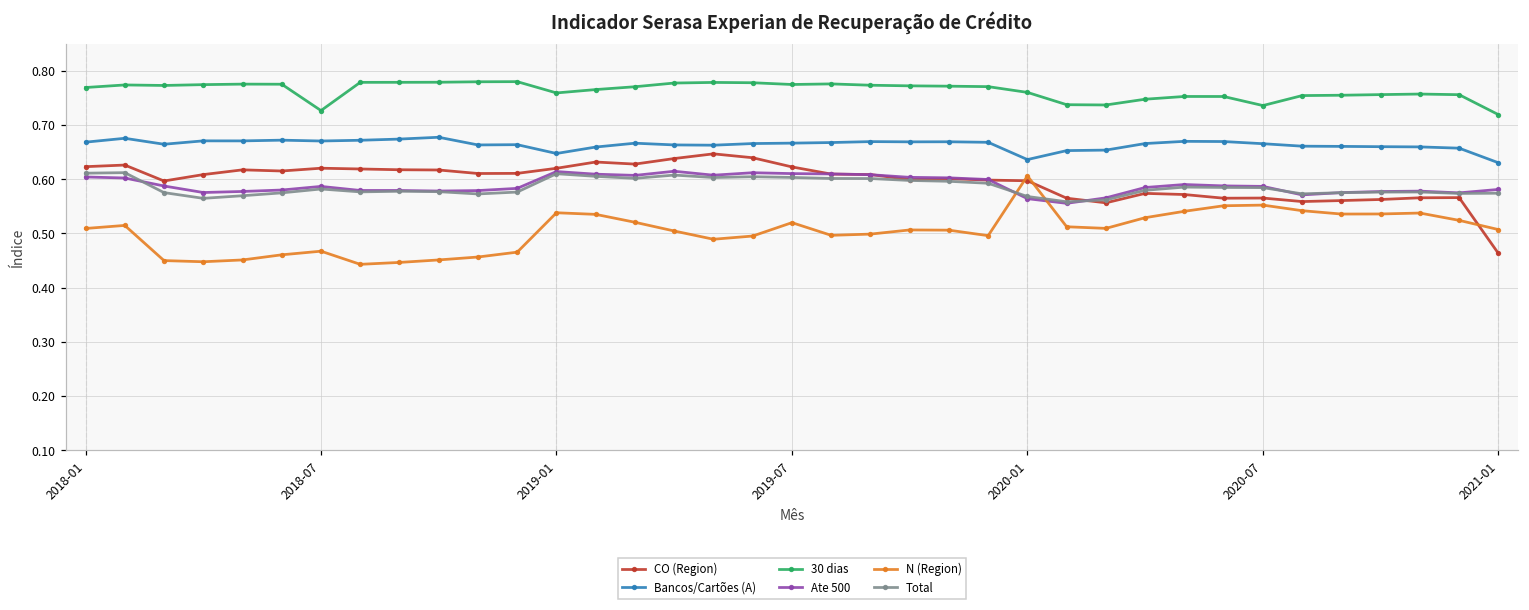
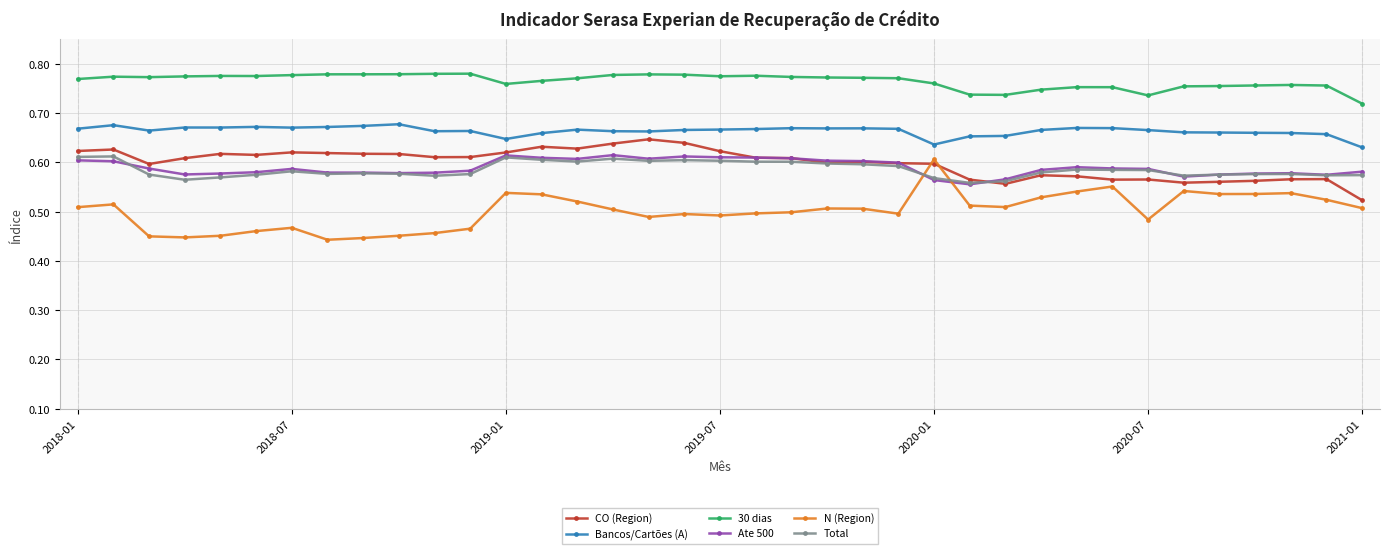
30 dias, 2018-07: 0.73 -> 0.78
N (Region), 2019-07: 0.52 -> 0.49
N (Region), 2020-07: 0.55 -> 0.48
CO (Region), 2021-01: 0.46 -> 0.52
